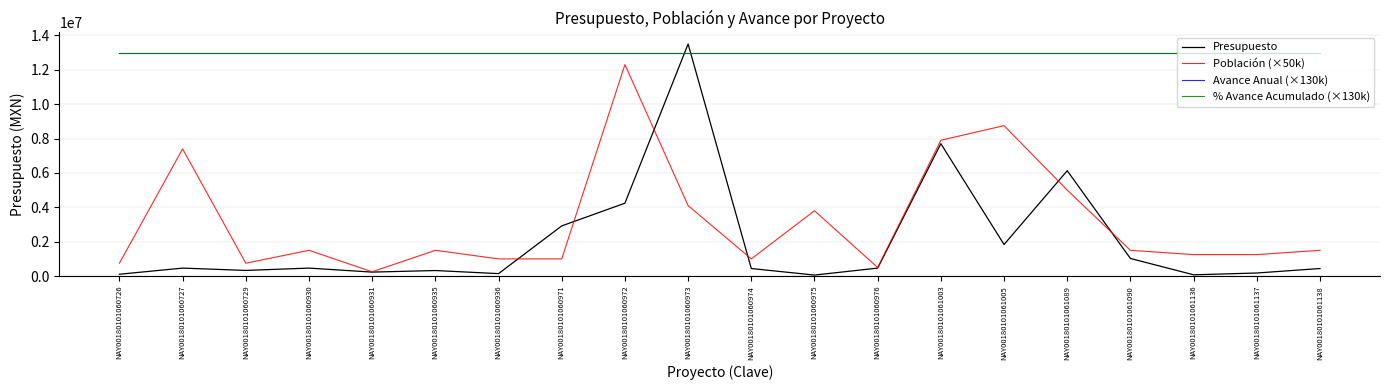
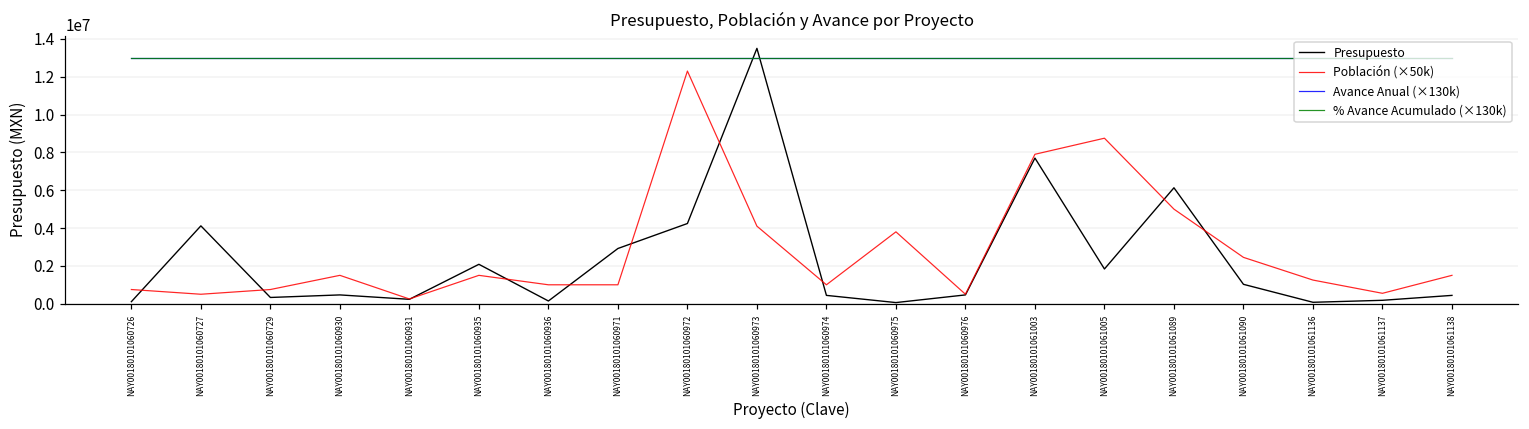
Presupuesto, NAY00180101060727: 500000 -> 4100000
Población (×50k), NAY00180101060727: 7400000 -> 500000
Presupuesto, NAY00180101060935: 300000 -> 2100000
Población (×50k), NAY00180101061090: 1500000 -> 2500000
Población (×50k), NAY00180101061137: 1300000 -> 600000
